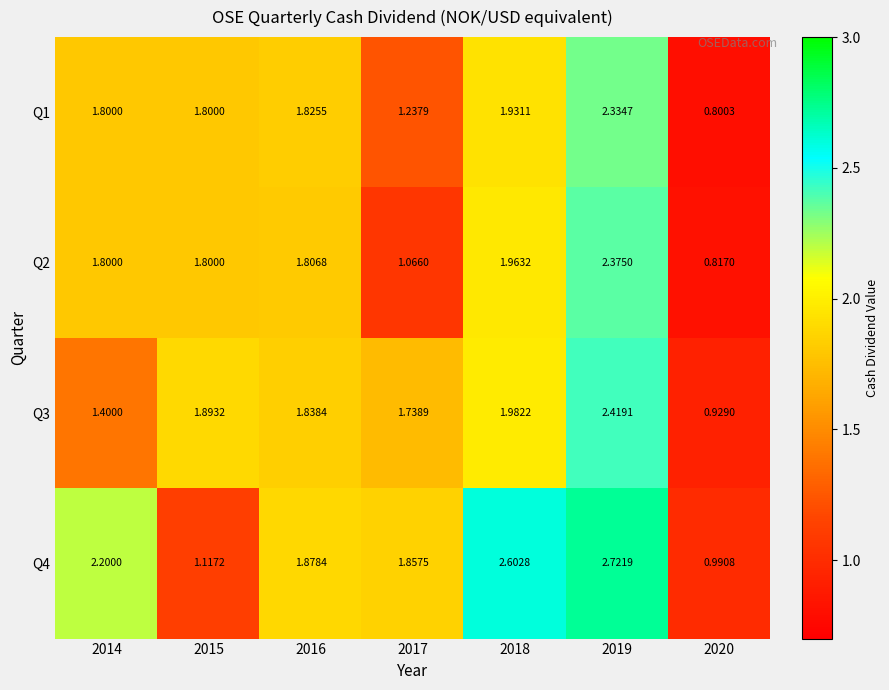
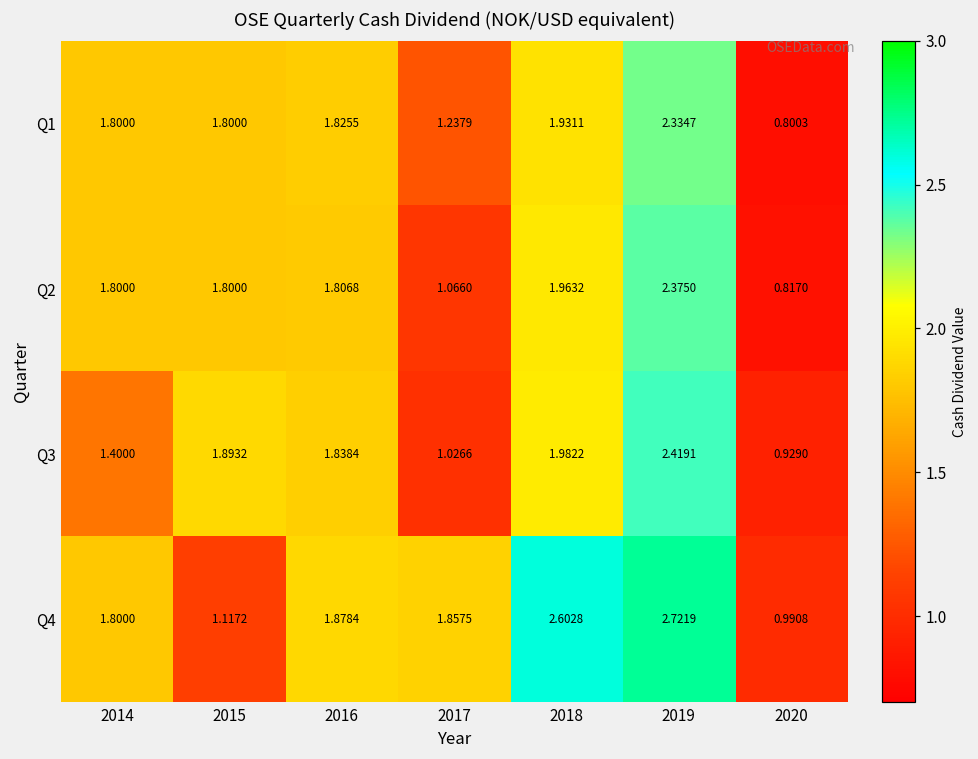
Q3, 2017: 1.7389 -> 1.0266
Q4, 2014: 2.2000 -> 1.8000
